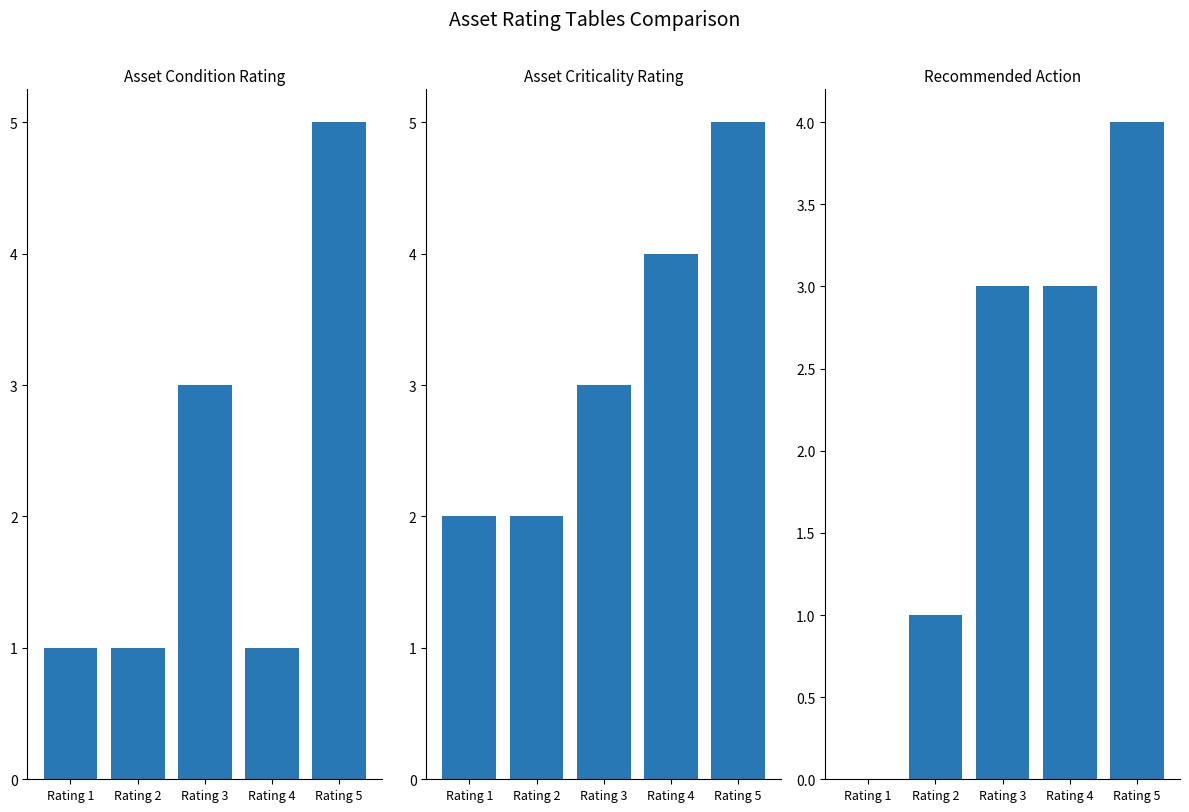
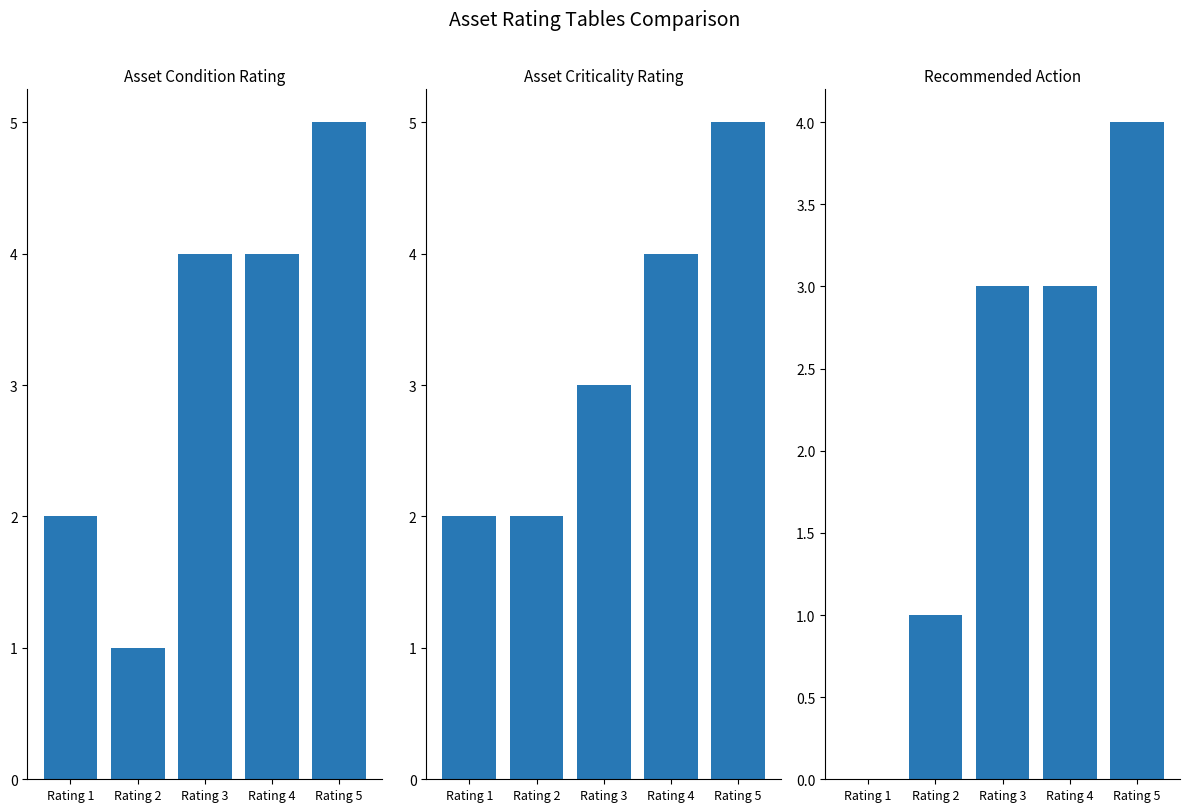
Asset Condition Rating, Rating 1: 1 -> 2
Asset Condition Rating, Rating 3: 3 -> 4
Asset Condition Rating, Rating 4: 1 -> 4
